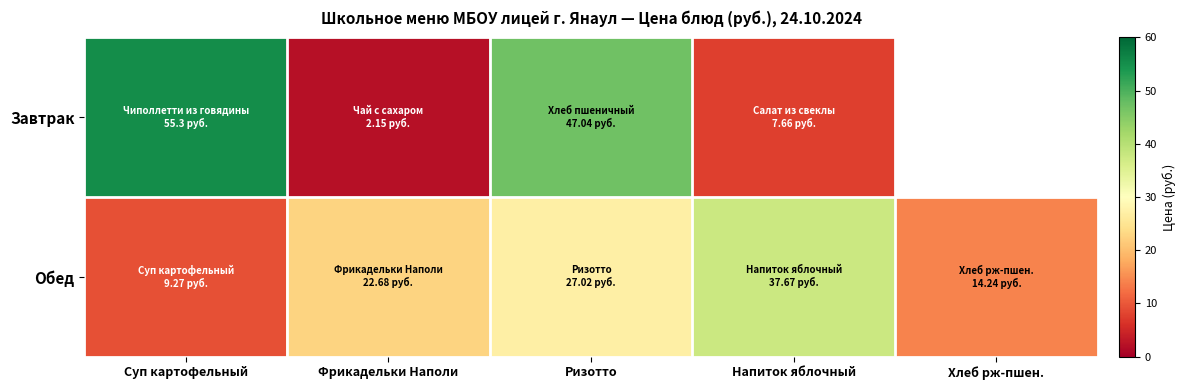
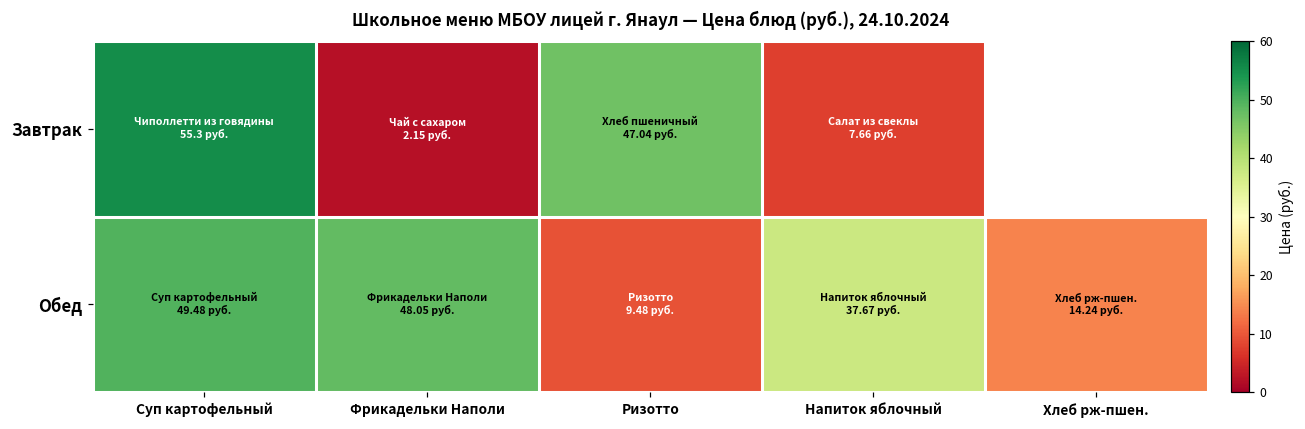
Обед, Суп картофельный: 9.27 -> 49.48
Обед, Фрикадельки Наполи: 22.68 -> 48.05
Обед, Ризотто: 27.02 -> 9.48
